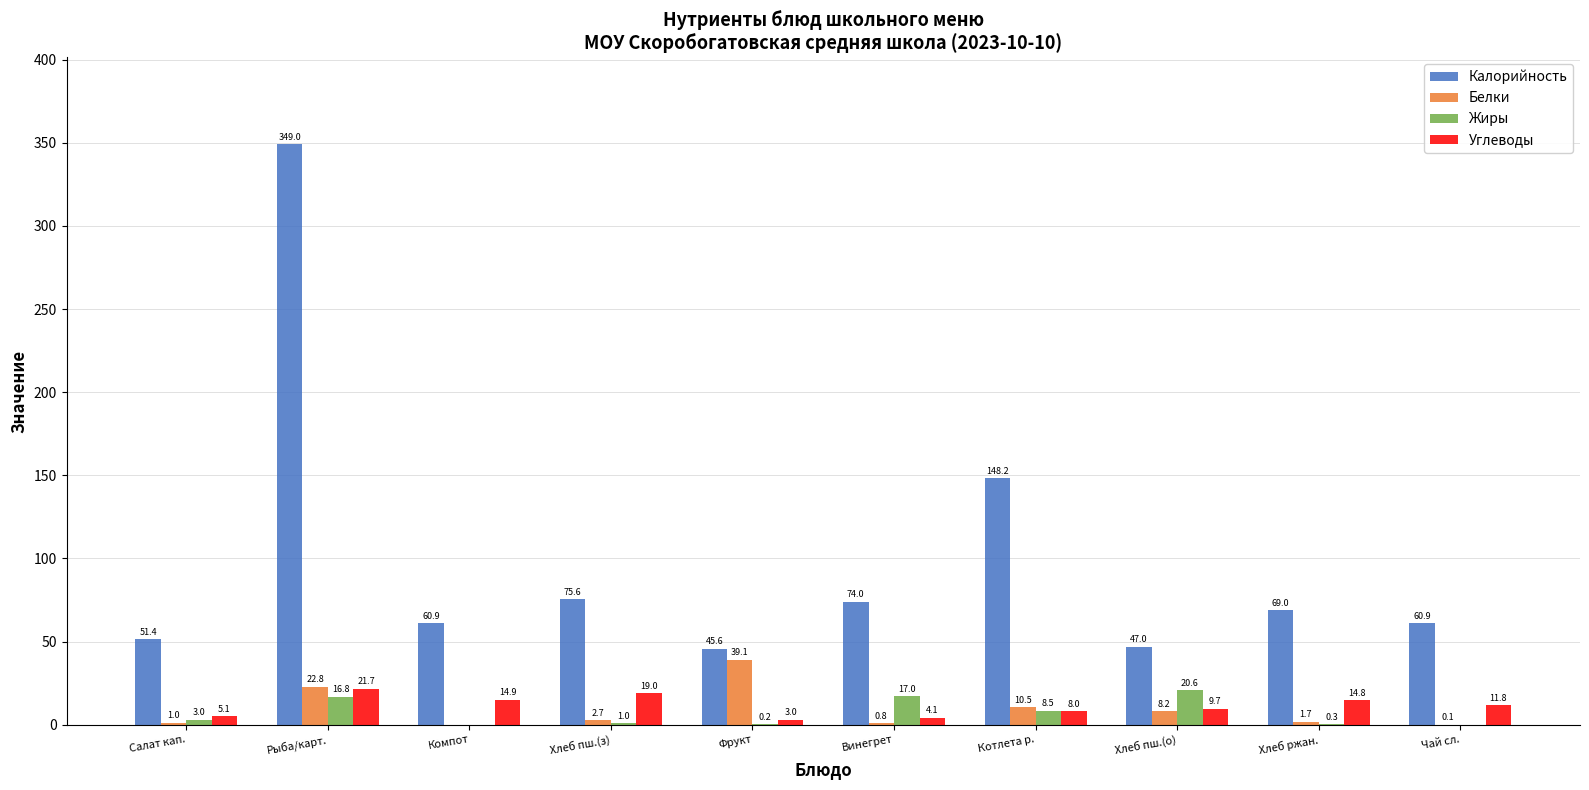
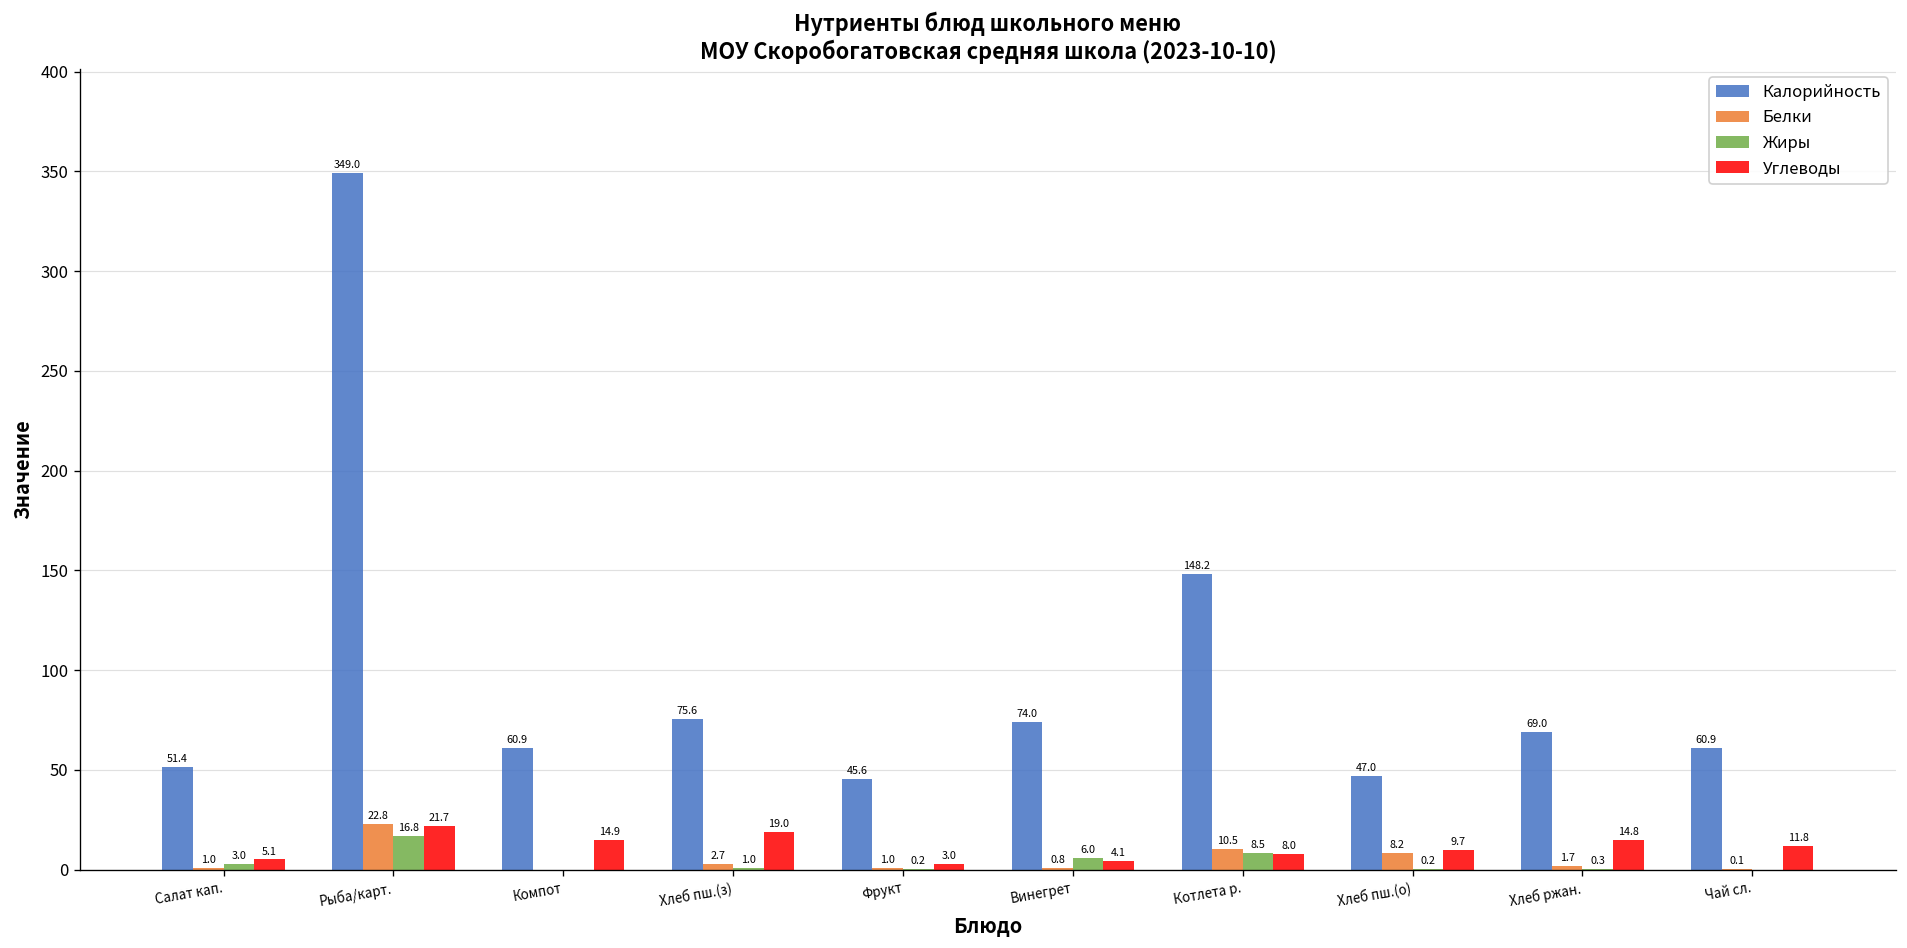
Белки, Фрукт: 39.1 -> 1.0
Жиры, Винегрет: 17.0 -> 6.0
Жиры, Хлеб пш.(о): 20.6 -> 0.2
